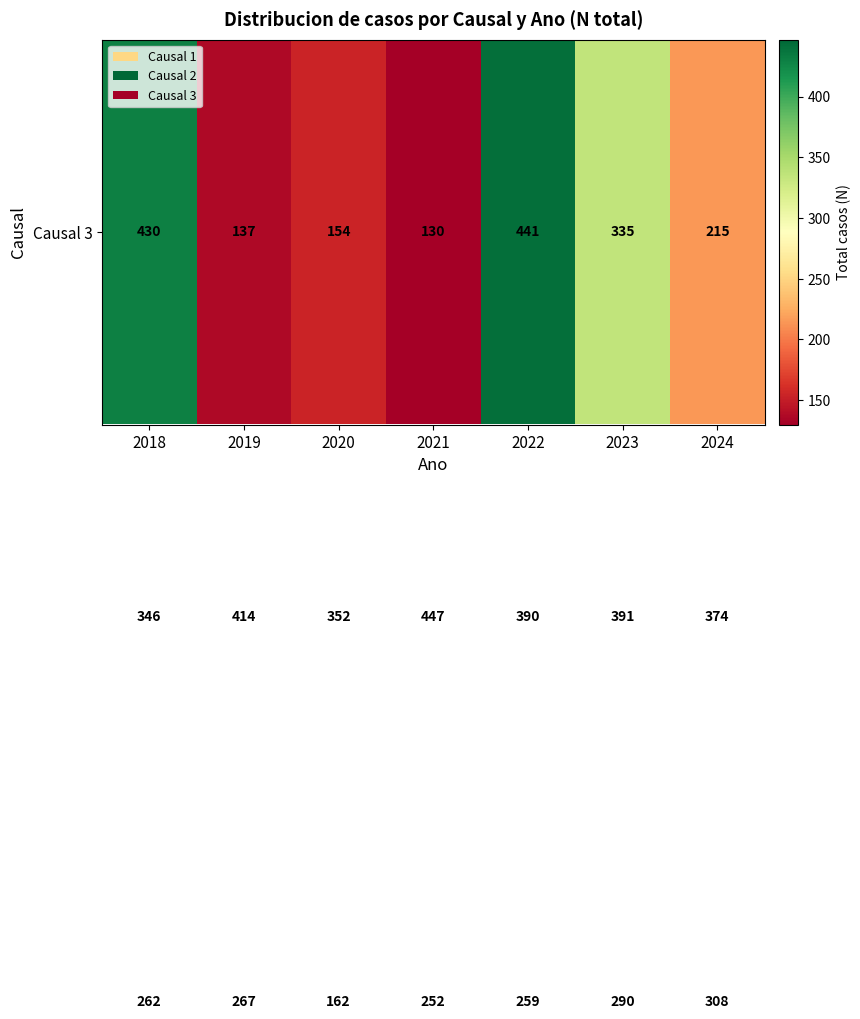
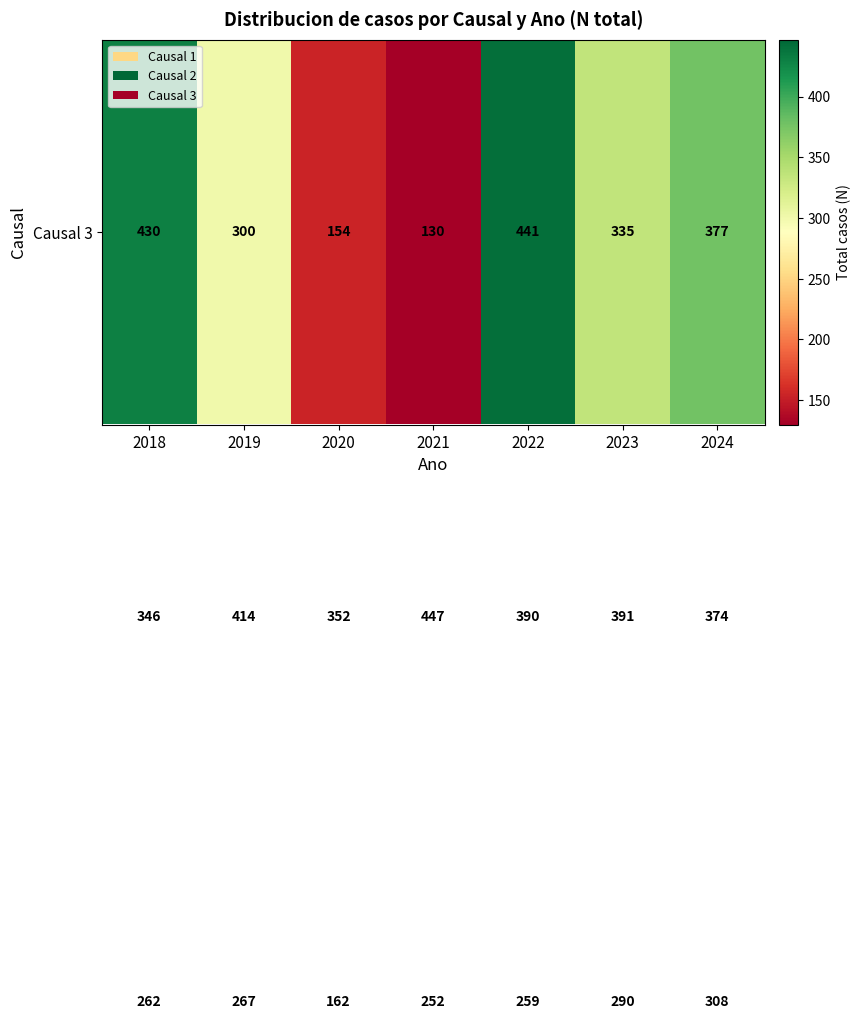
Causal 3, 2019: 137 -> 300
Causal 3, 2024: 215 -> 377
